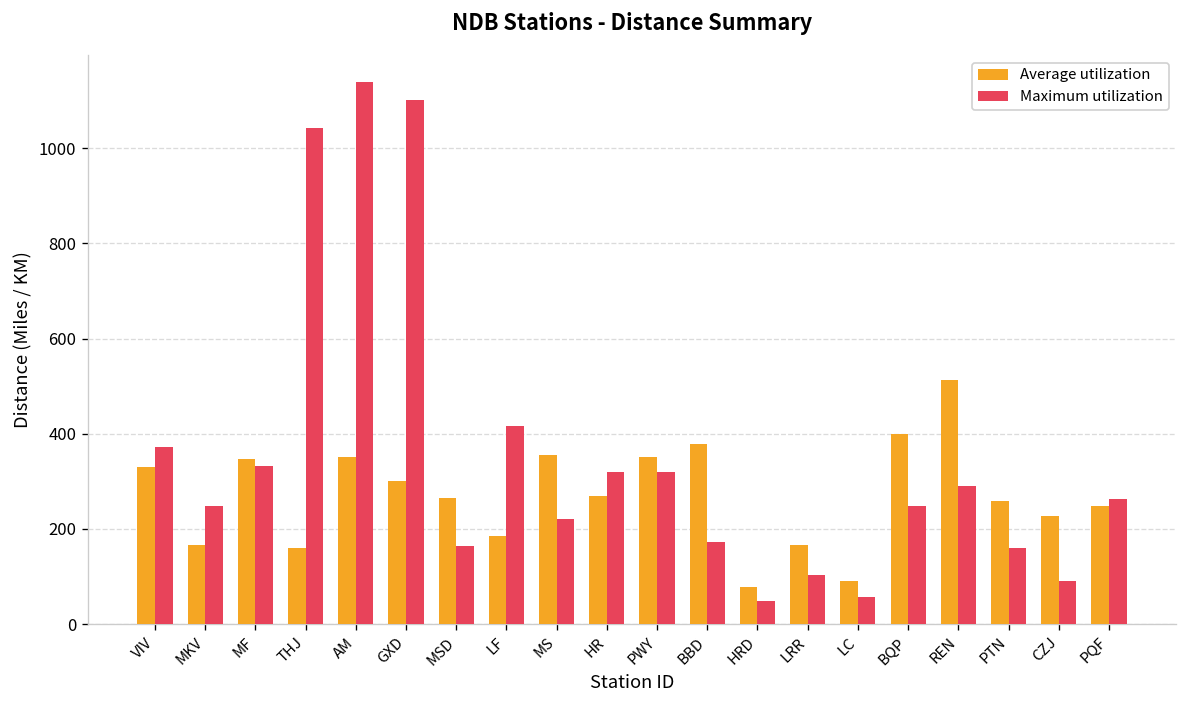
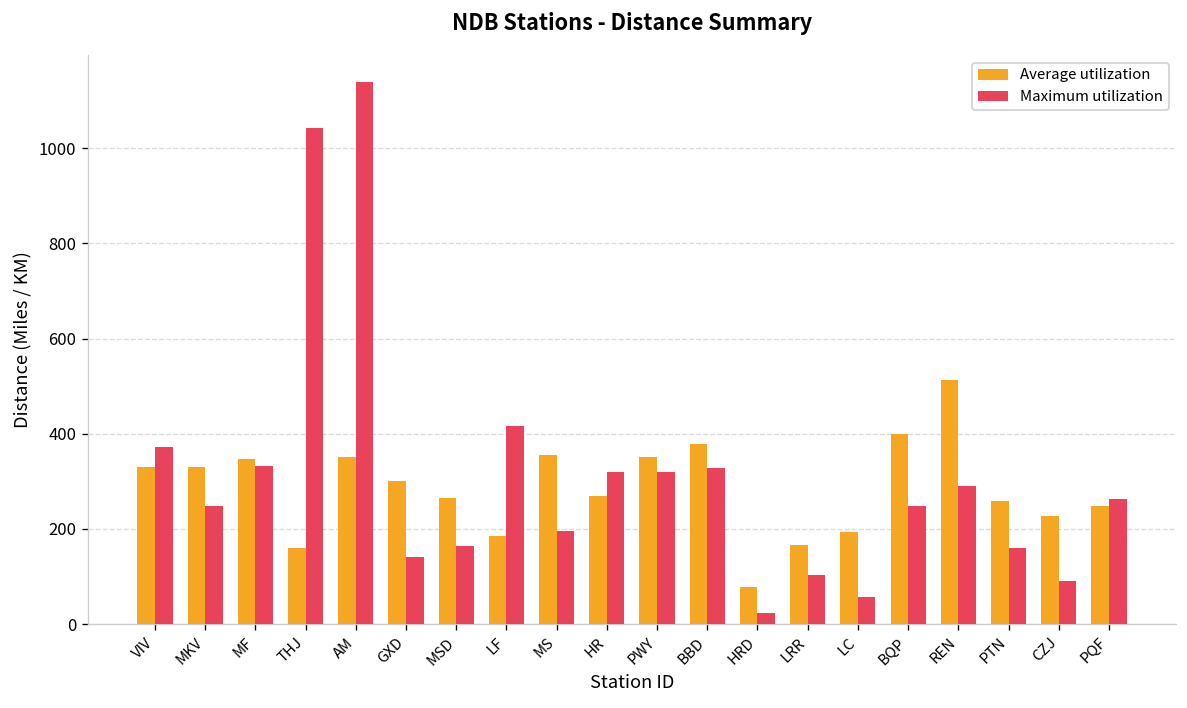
Average utilization, MKV: 170 -> 330
Maximum utilization, GXD: 1100 -> 140
Maximum utilization, MS: 220 -> 200
Maximum utilization, BBD: 170 -> 330
Maximum utilization, HRD: 50 -> 20
Average utilization, LC: 90 -> 190
